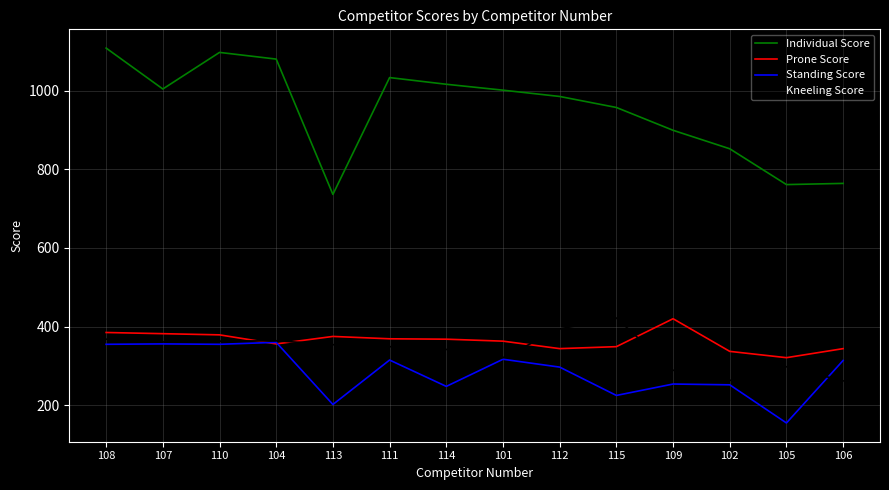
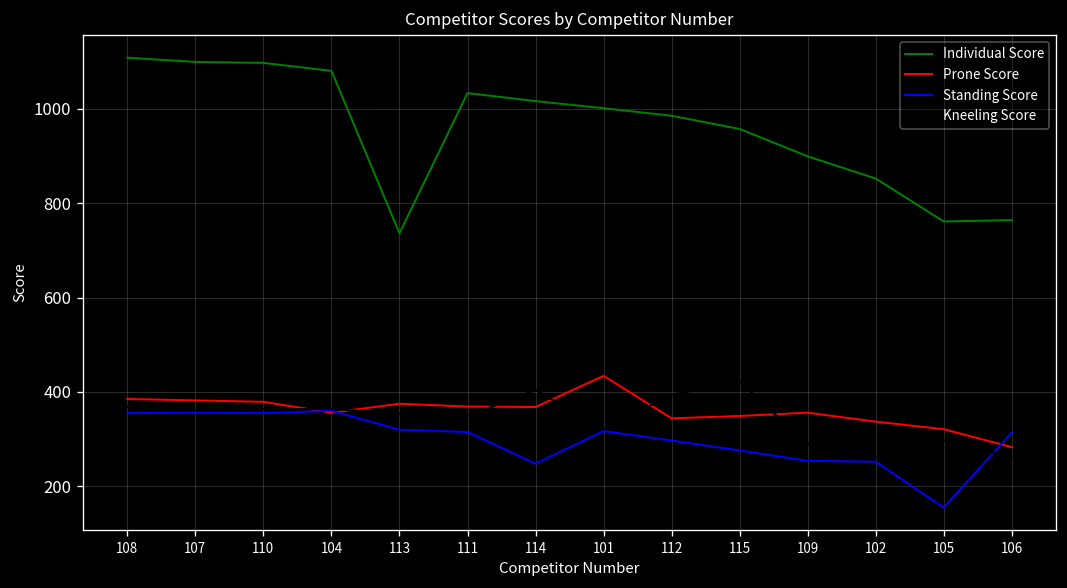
Individual Score, 107: 1000 -> 1100
Standing Score, 113: 200 -> 320
Kneeling Score, 114: 340 -> 400
Prone Score, 101: 360 -> 430
Standing Score, 115: 230 -> 280
Prone Score, 109: 420 -> 360
Prone Score, 106: 340 -> 280
